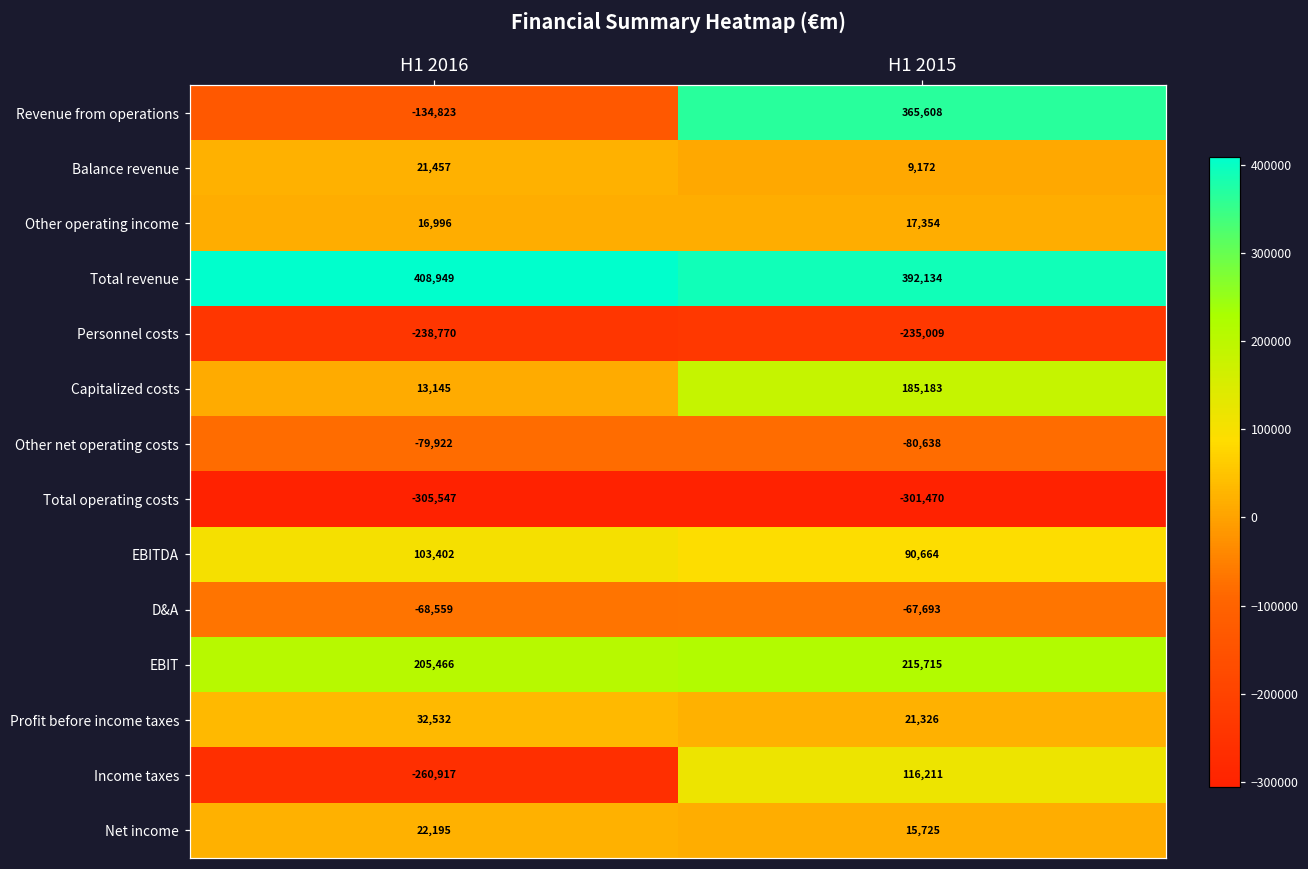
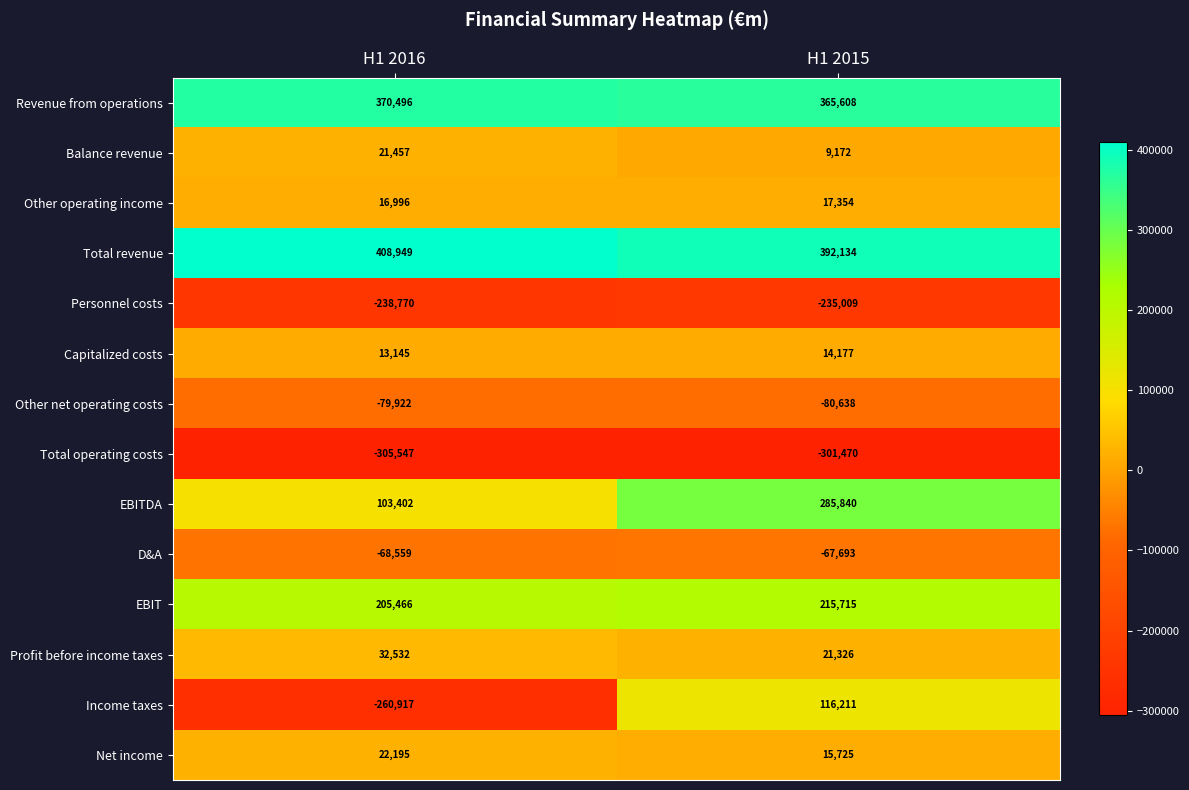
Revenue from operations, H1 2016: -134,823 -> 370,496
Capitalized costs, H1 2015: 185,183 -> 14,177
EBITDA, H1 2015: 90,664 -> 285,840
